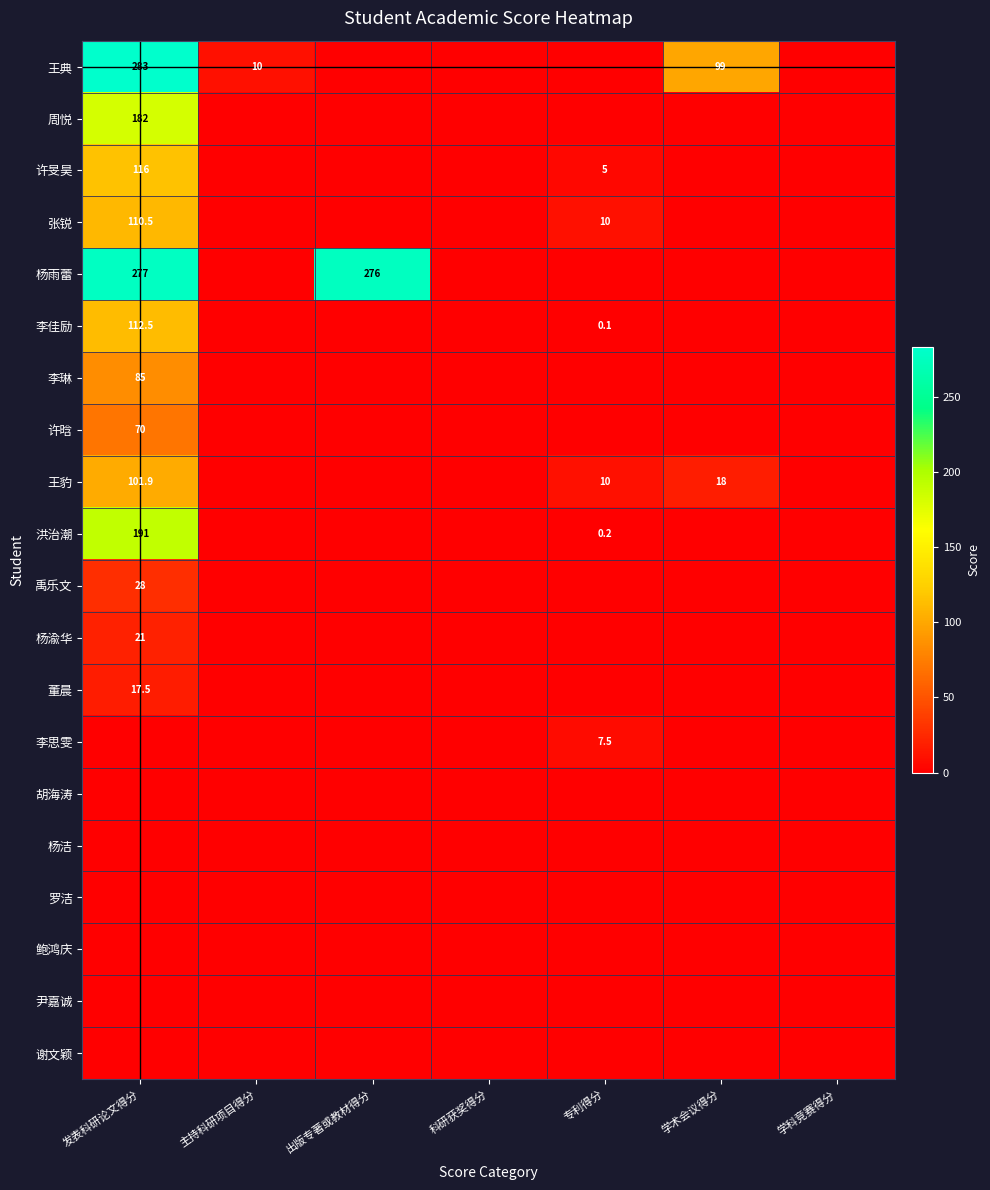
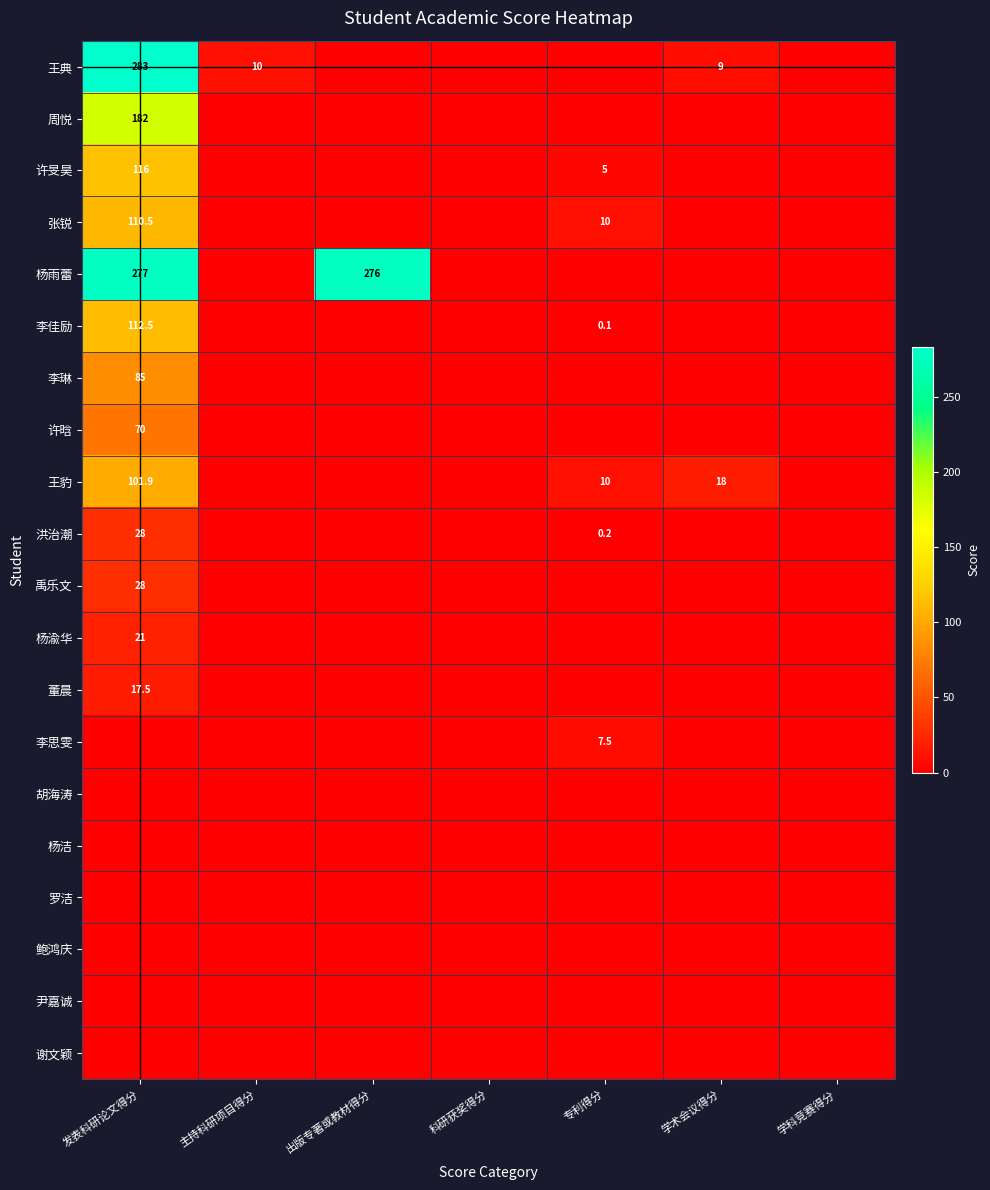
王典, 学术会议得分: 99 -> 9
洪治潮, 发表科研论文得分: 191 -> 28
